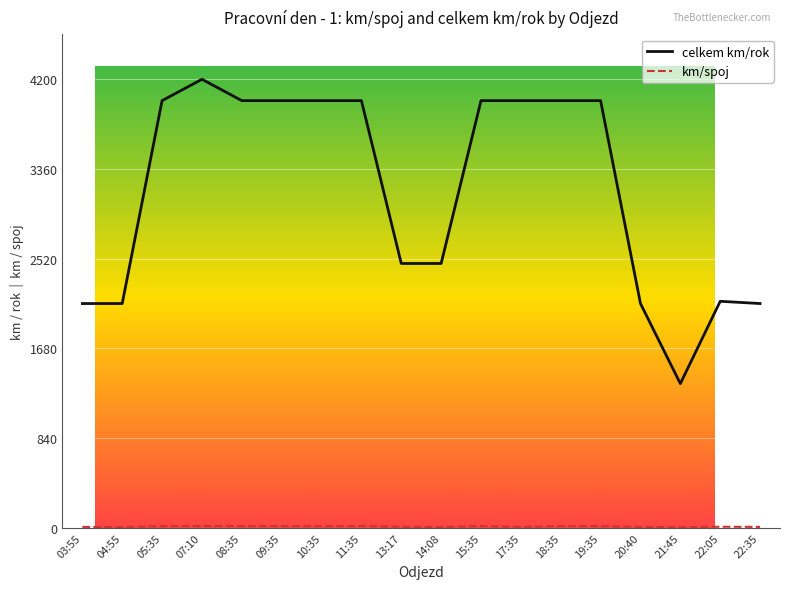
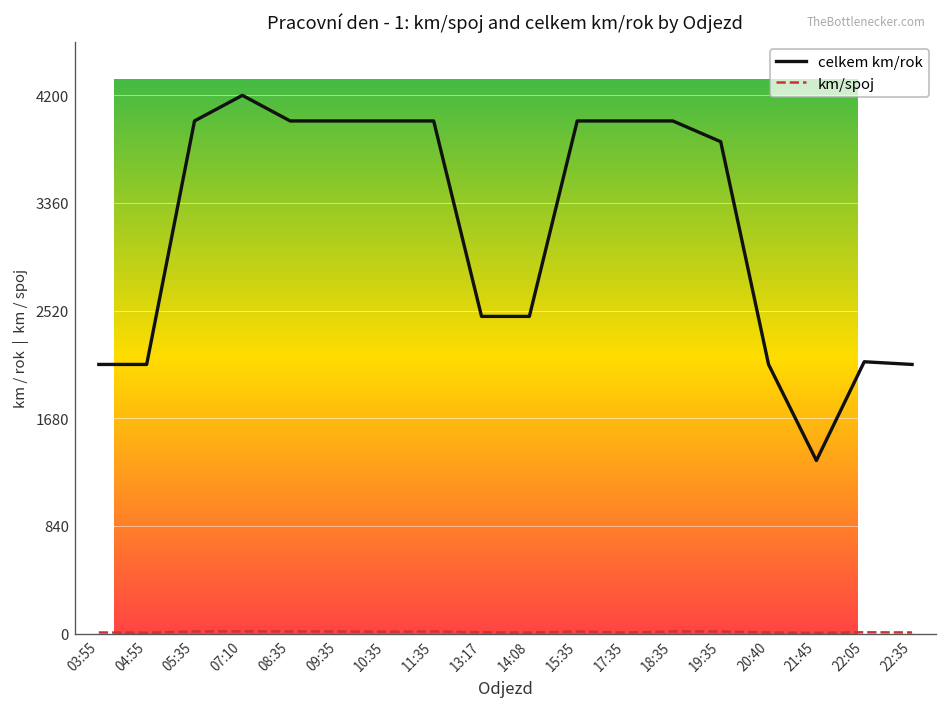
celkem km/rok, 19:35: 4000 -> 3840
